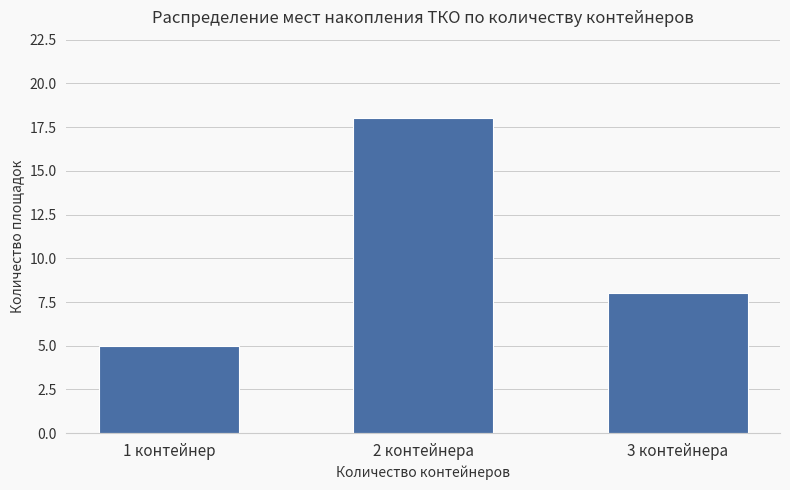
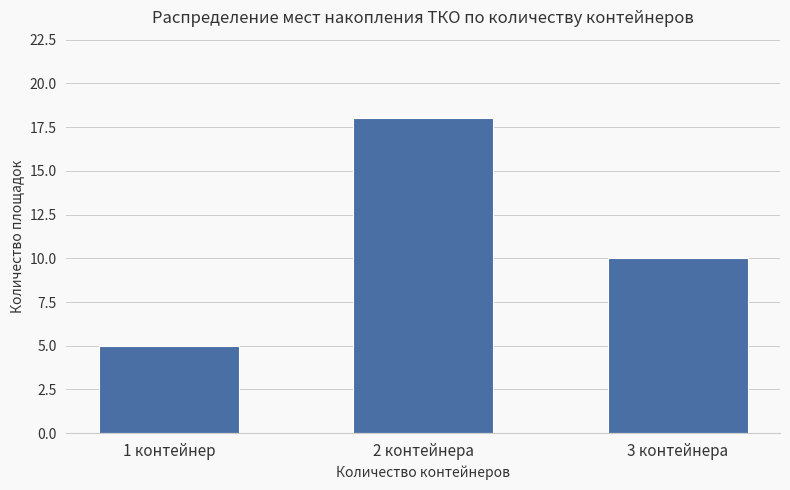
3 контейнера: 8 -> 10
